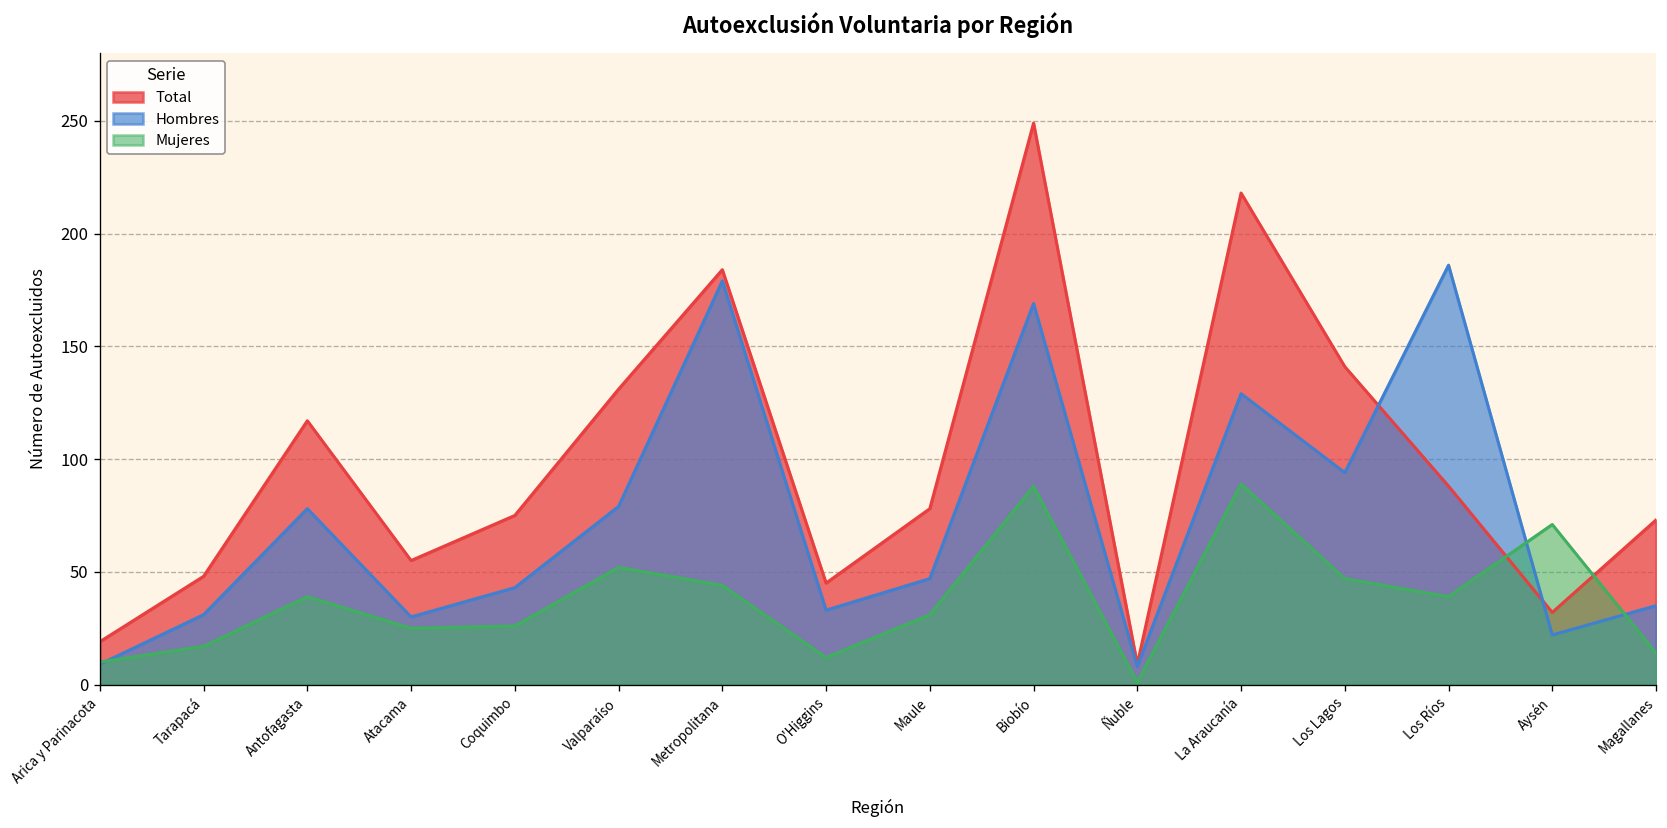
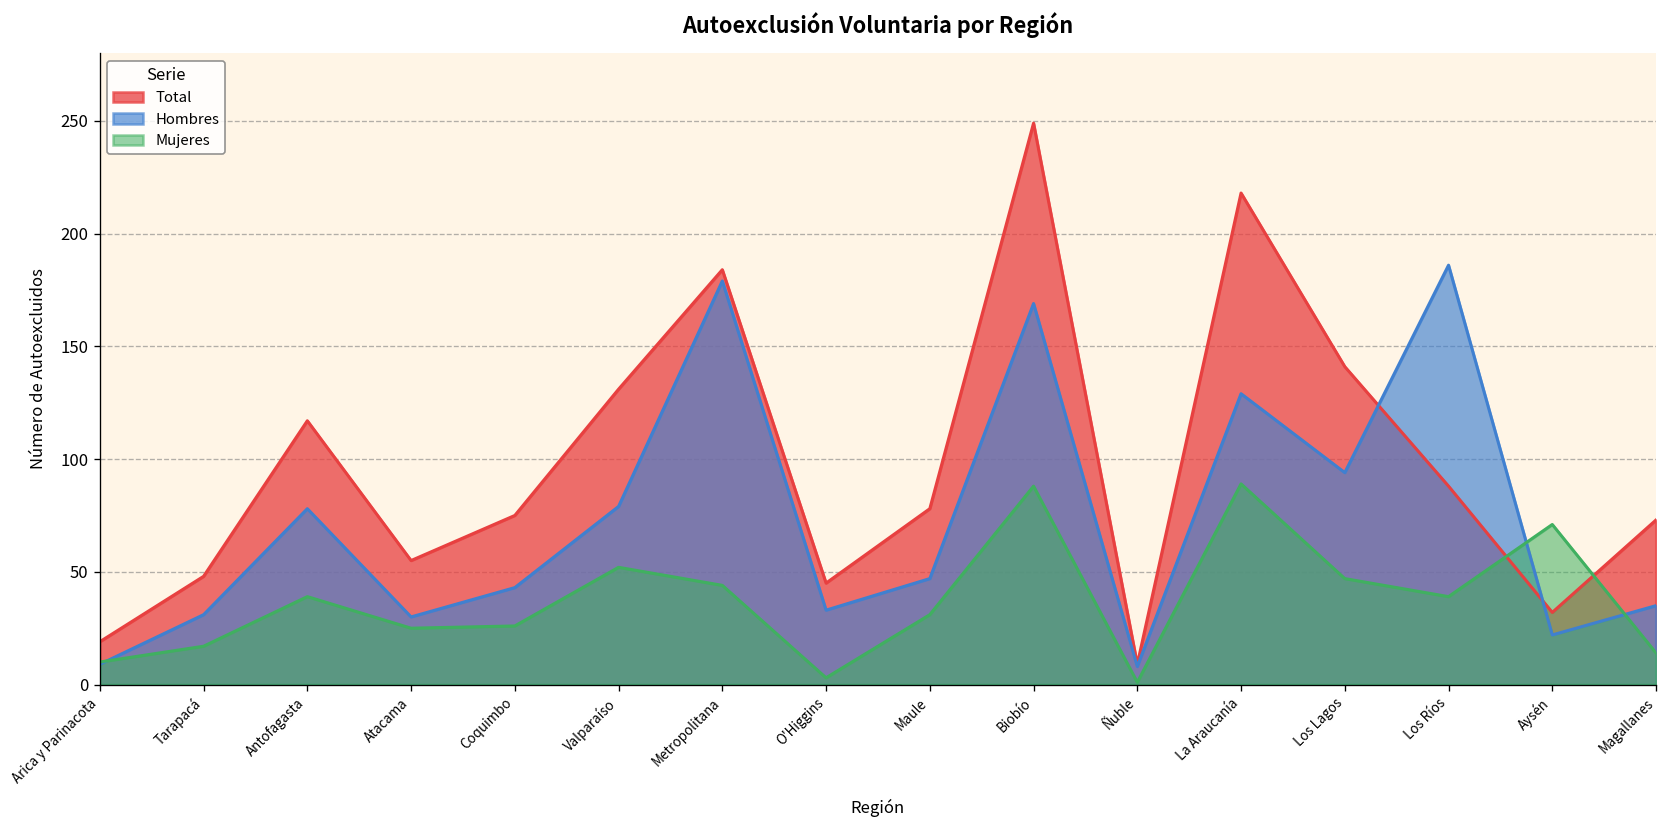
Mujeres, O'Higgins: 12 -> 3
